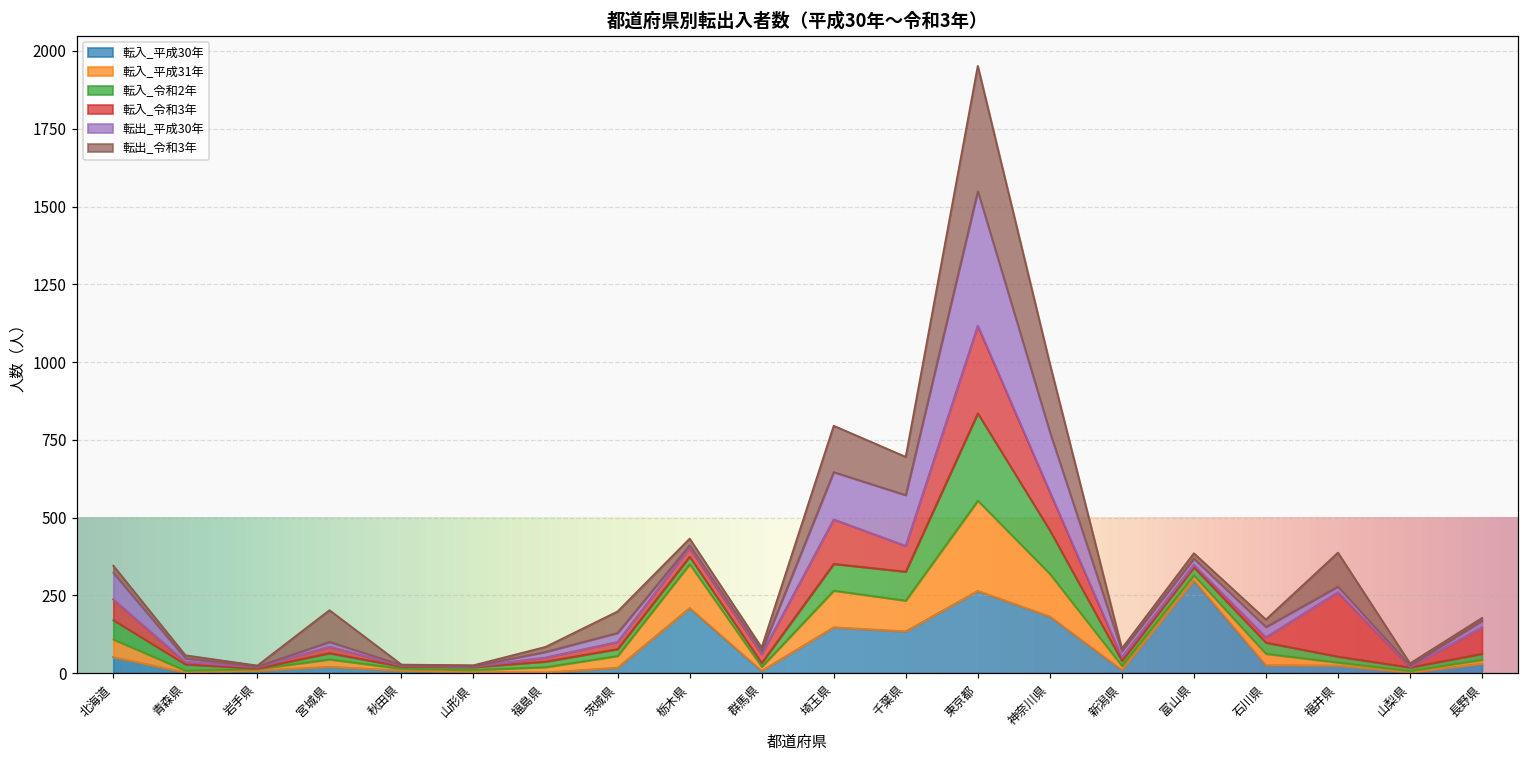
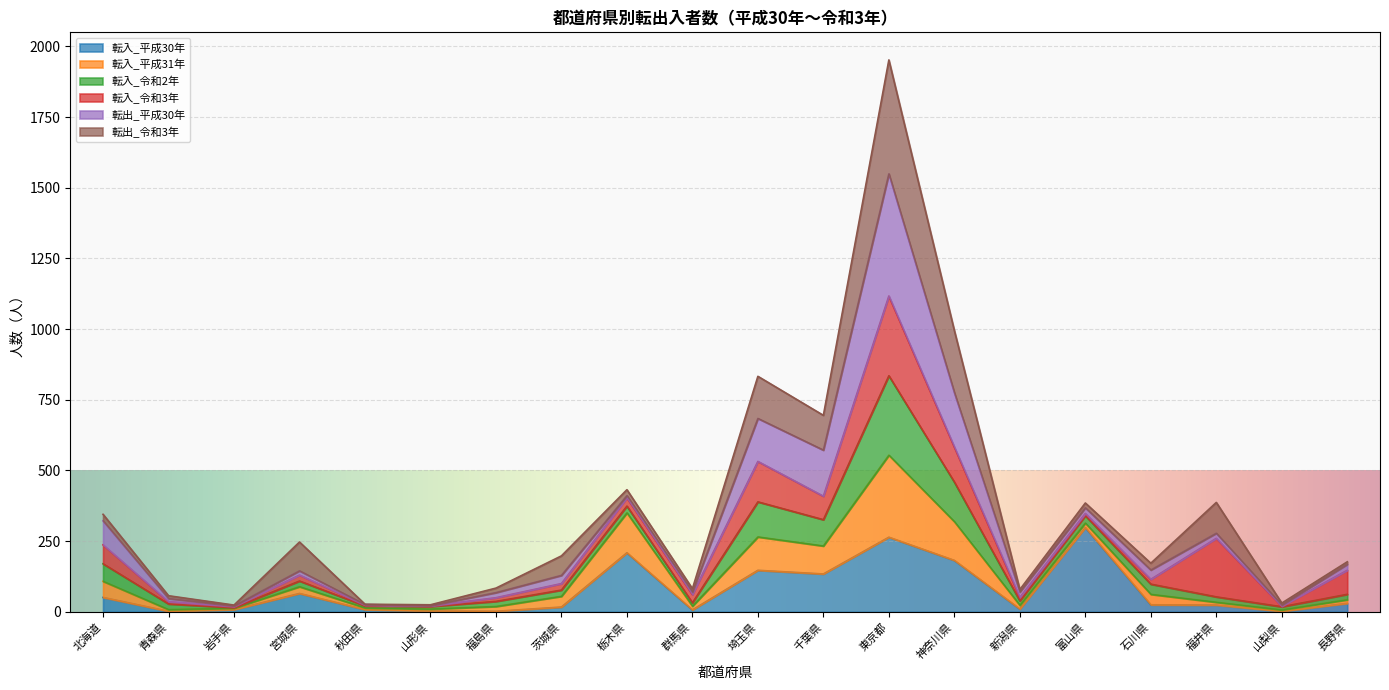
転入_平成30年, 宮城県: 20 -> 70
転入_令和2年, 埼玉県: 90 -> 120
